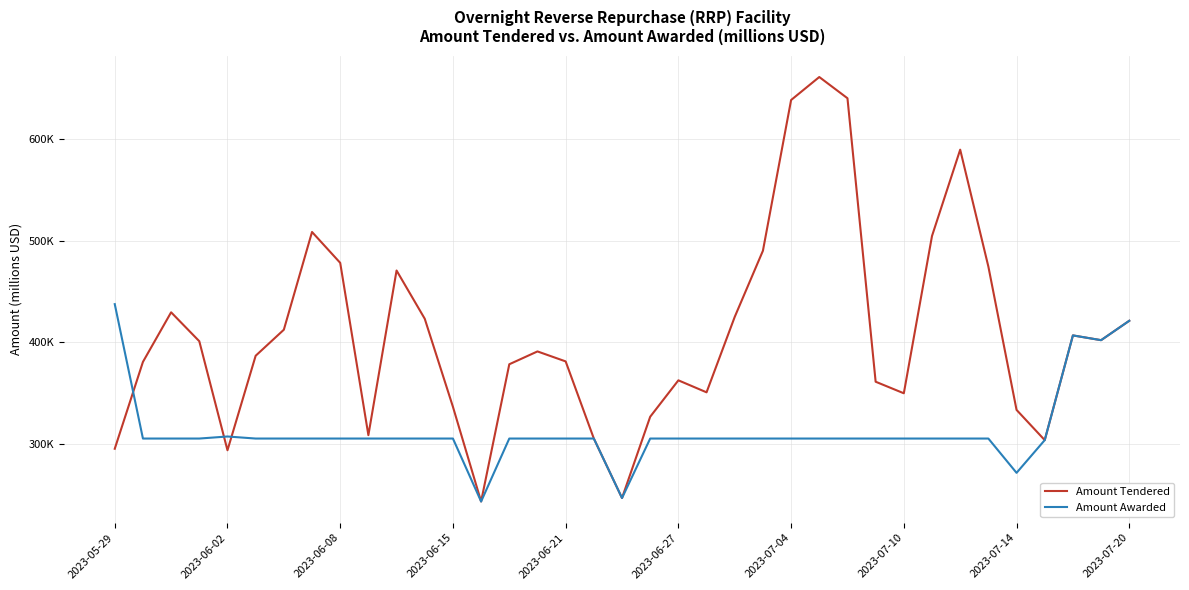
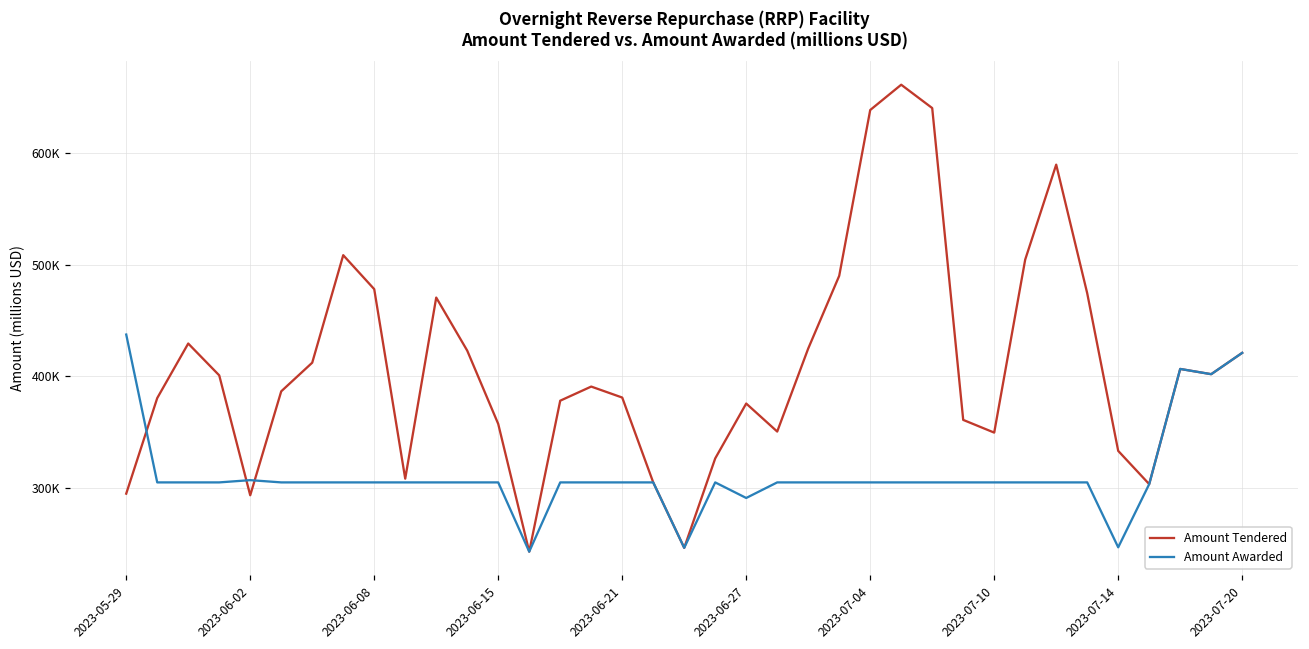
Amount Tendered, 2023-06-15: 336000 -> 357000
Amount Tendered, 2023-06-27: 362000 -> 376000
Amount Awarded, 2023-06-27: 305000 -> 291000
Amount Awarded, 2023-07-14: 271000 -> 247000
